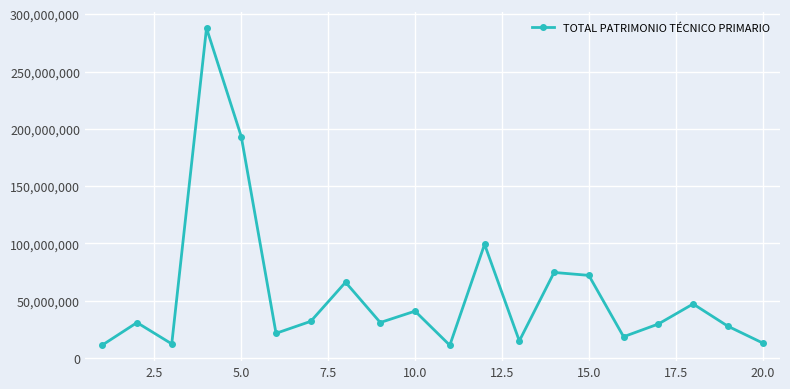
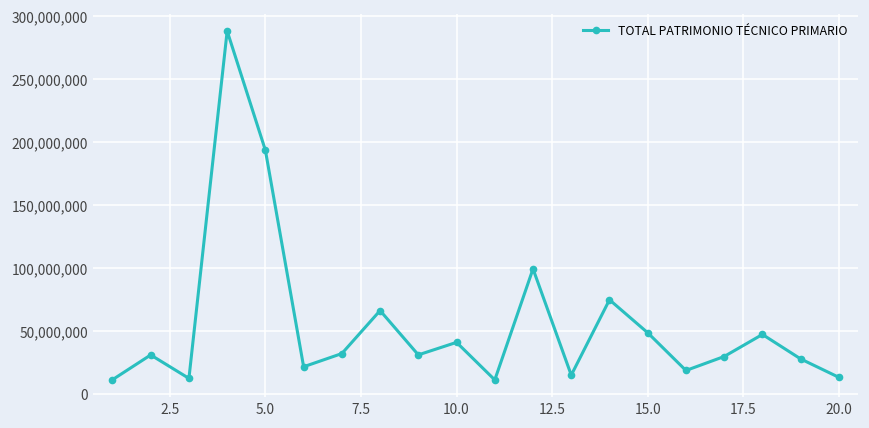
15.0: 72,000,000 -> 48,000,000
